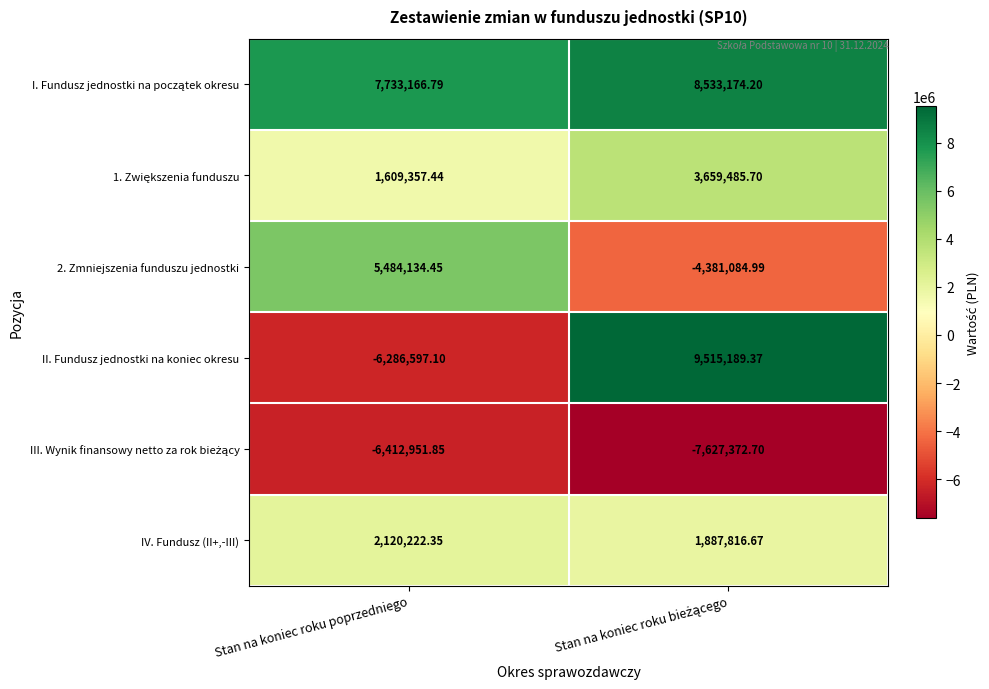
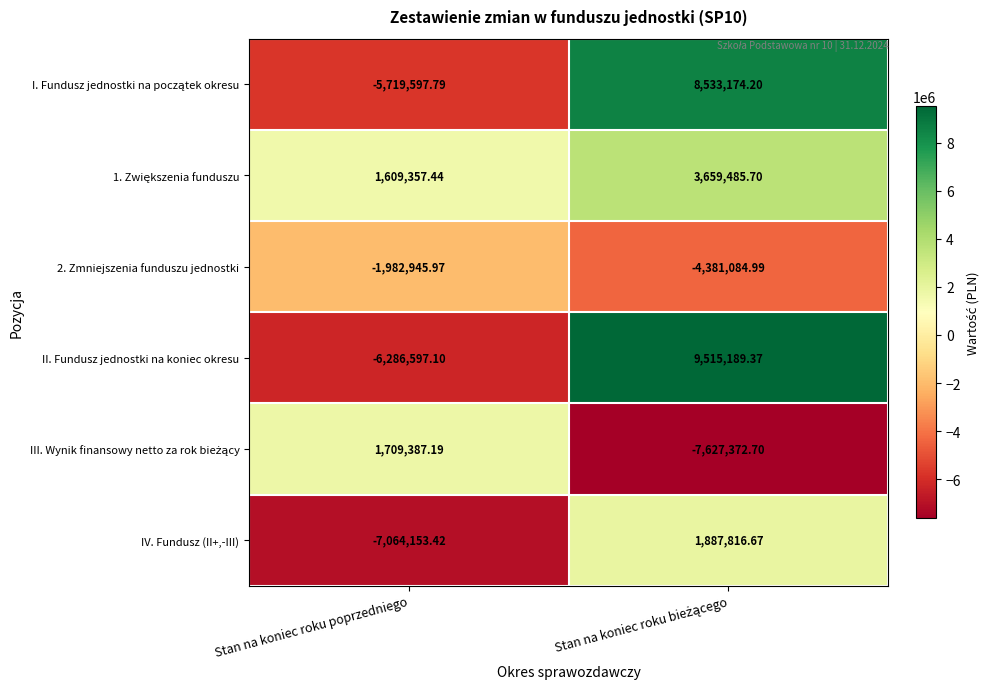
I. Fundusz jednostki na początek okresu, Stan na koniec roku poprzedniego: 7,733,166.79 -> -5,719,597.79
2. Zmniejszenia funduszu jednostki, Stan na koniec roku poprzedniego: 5,484,134.45 -> -1,982,945.97
III. Wynik finansowy netto za rok bieżący, Stan na koniec roku poprzedniego: -6,412,951.85 -> 1,709,387.19
IV. Fundusz (II+,-III), Stan na koniec roku poprzedniego: 2,120,222.35 -> -7,064,153.42
